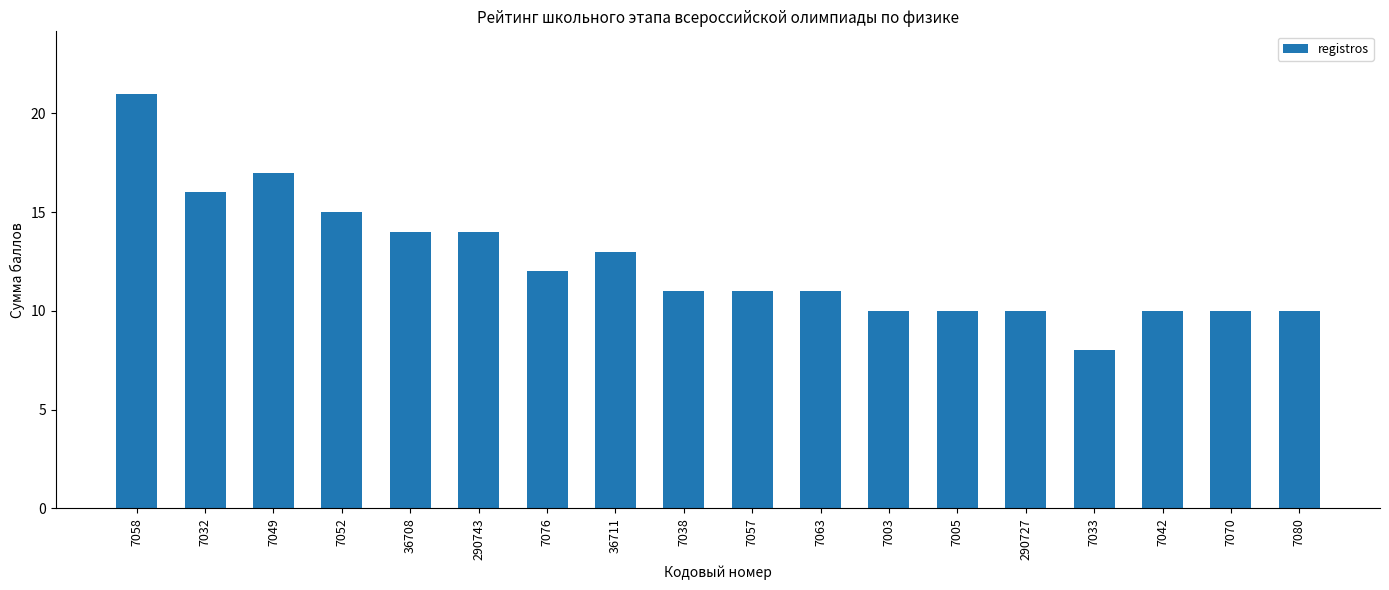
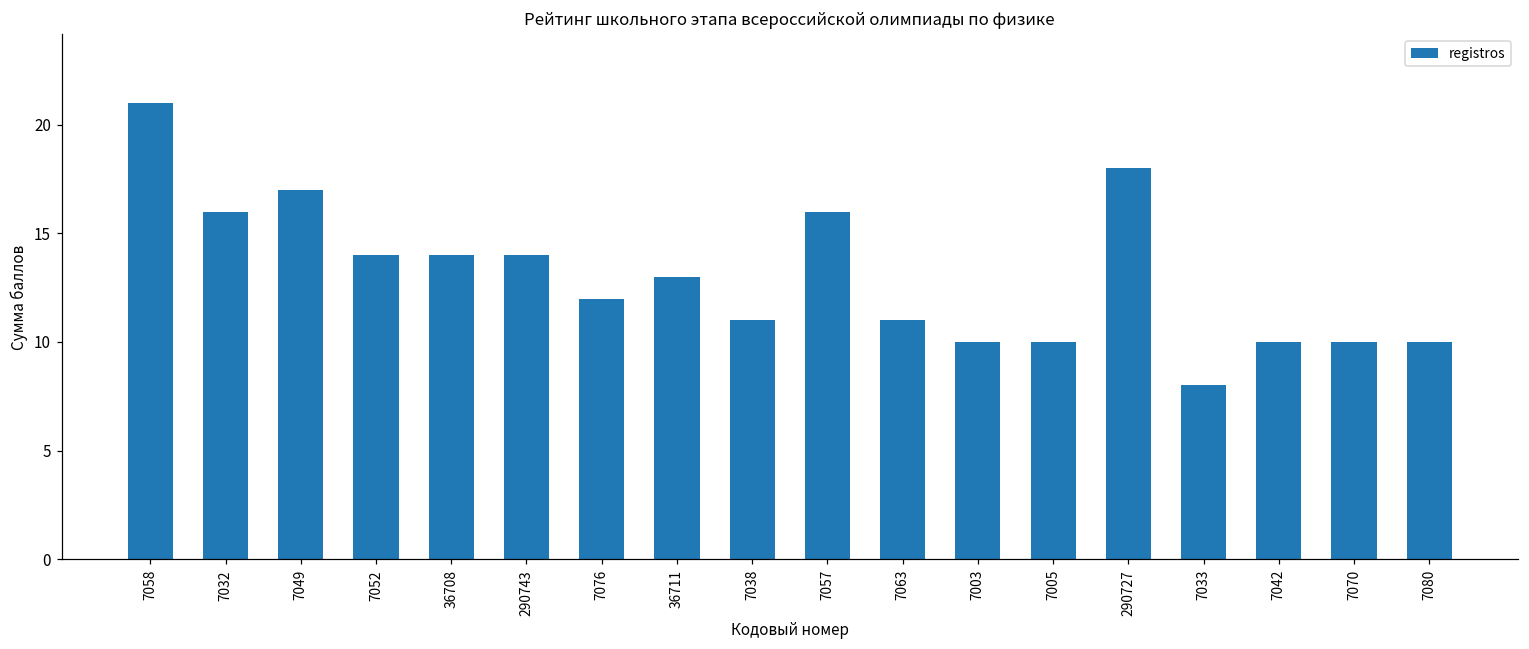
7052: 15 -> 14
7057: 11 -> 16
290727: 10 -> 18
